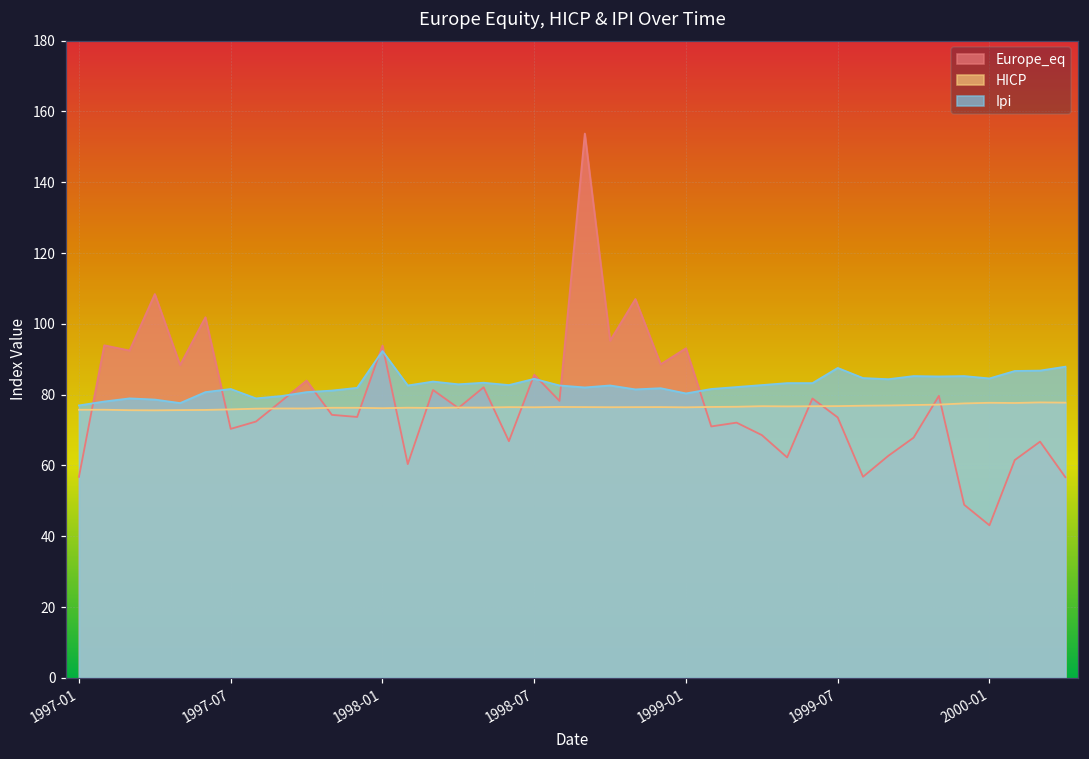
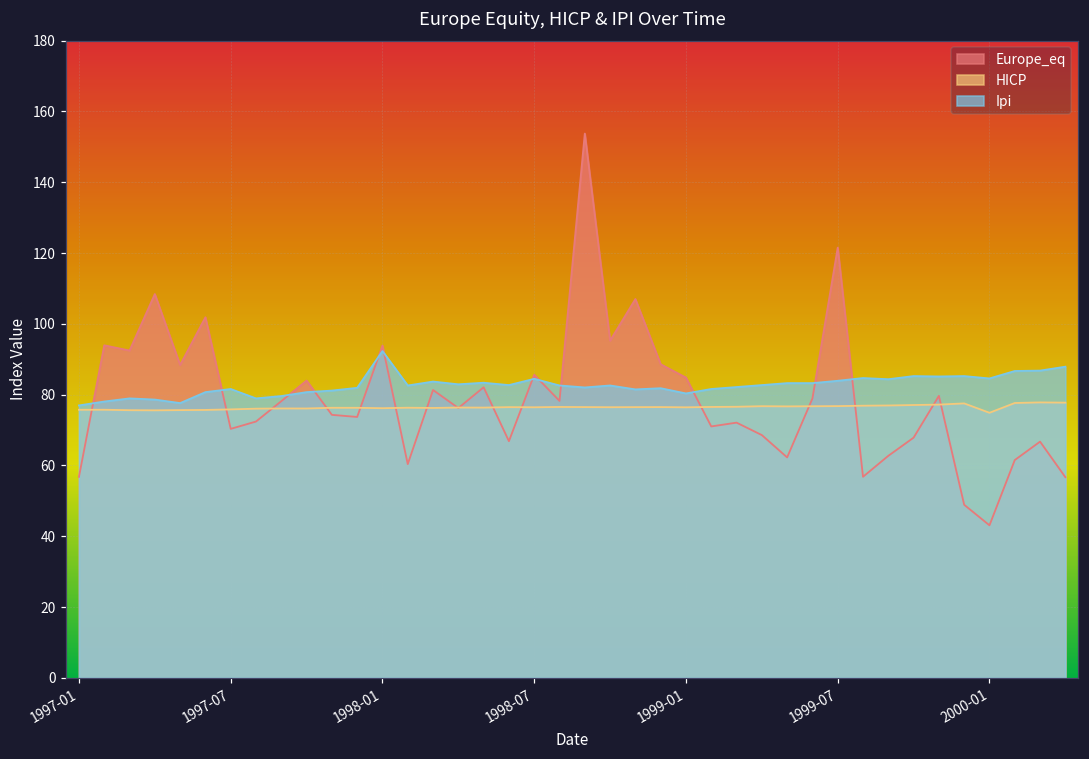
Europe_eq, 1999-01: 93 -> 85
Europe_eq, 1999-07: 74 -> 122
Ipi, 1999-07: 88 -> 84
HICP, 2000-01: 78 -> 75
